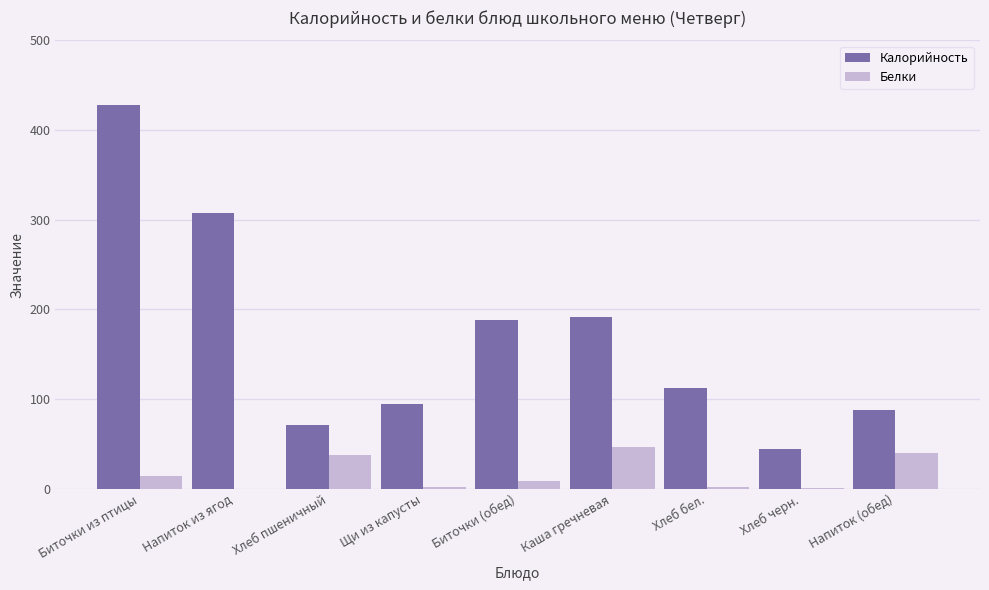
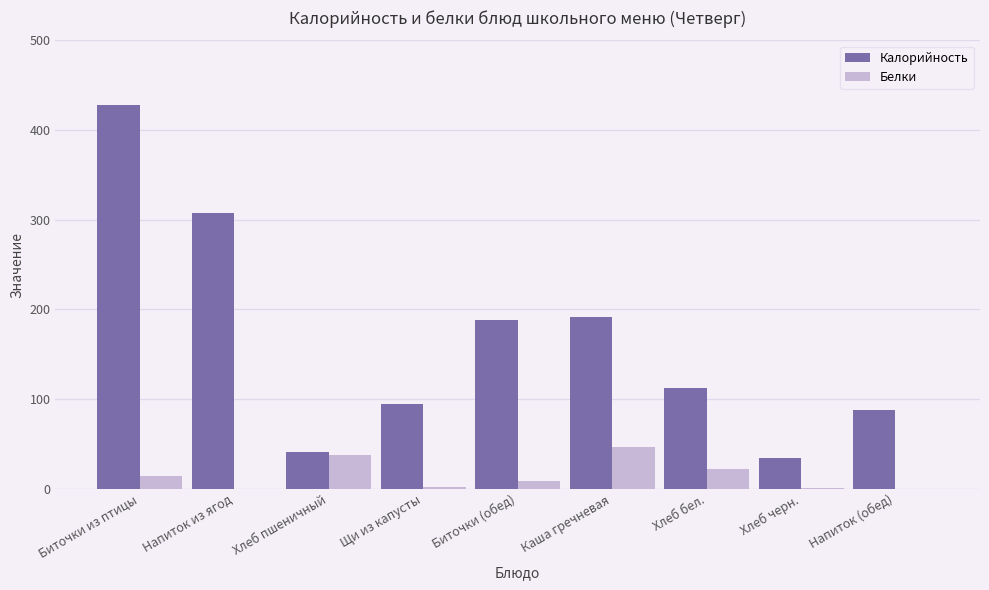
Калорийность, Хлеб пшеничный: 70 -> 40
Белки, Хлеб бел.: 0 -> 20
Калорийность, Хлеб черн.: 40 -> 30
Белки, Напиток (обед): 40 -> 0
